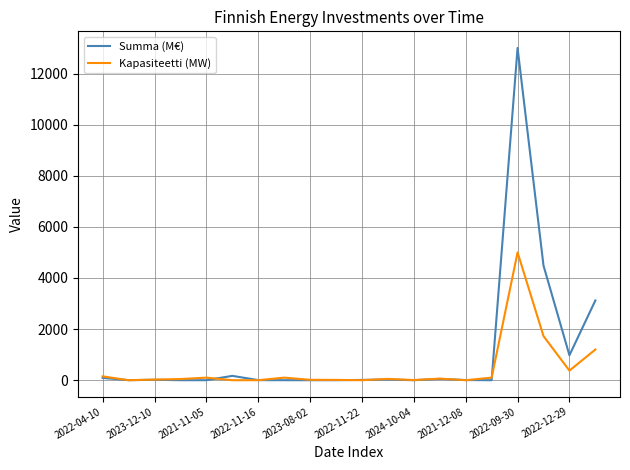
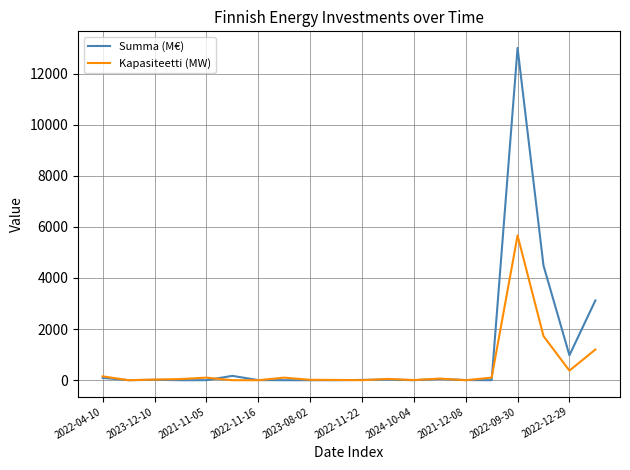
Kapasiteetti (MW), 2022-09-30: 5000 -> 5700
